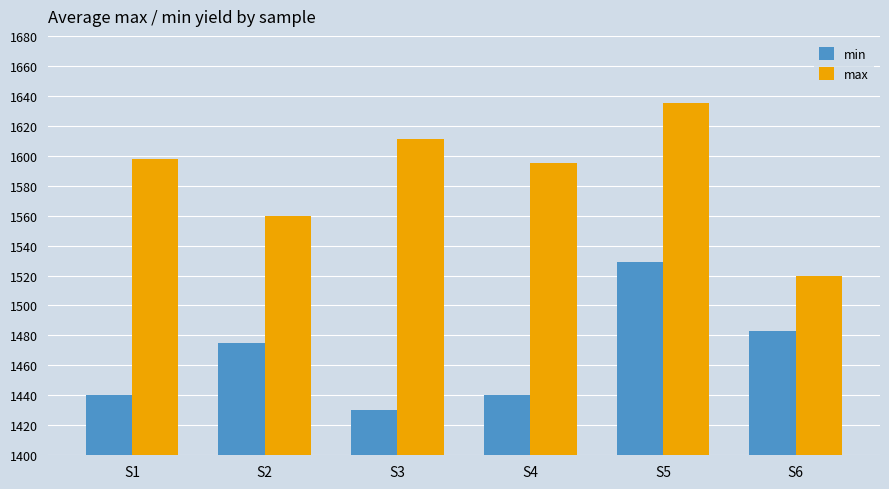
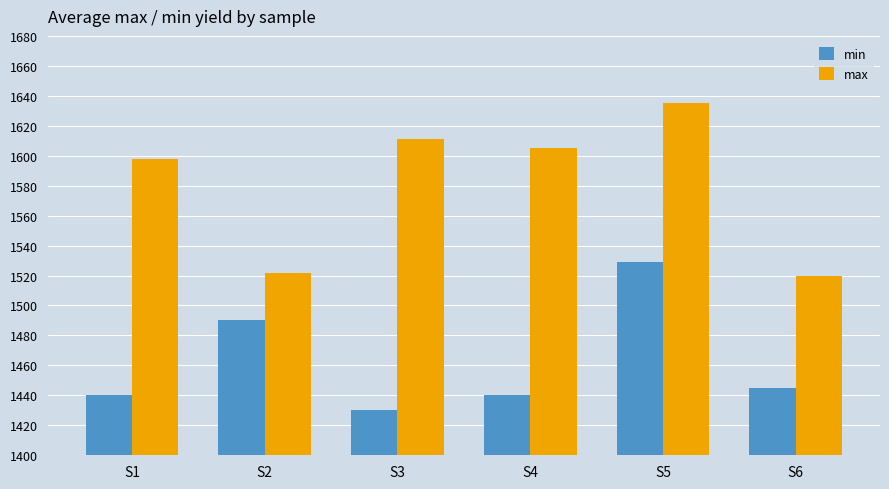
min, S2: 1475 -> 1490
max, S2: 1560 -> 1522
max, S4: 1595 -> 1605
min, S6: 1483 -> 1445
